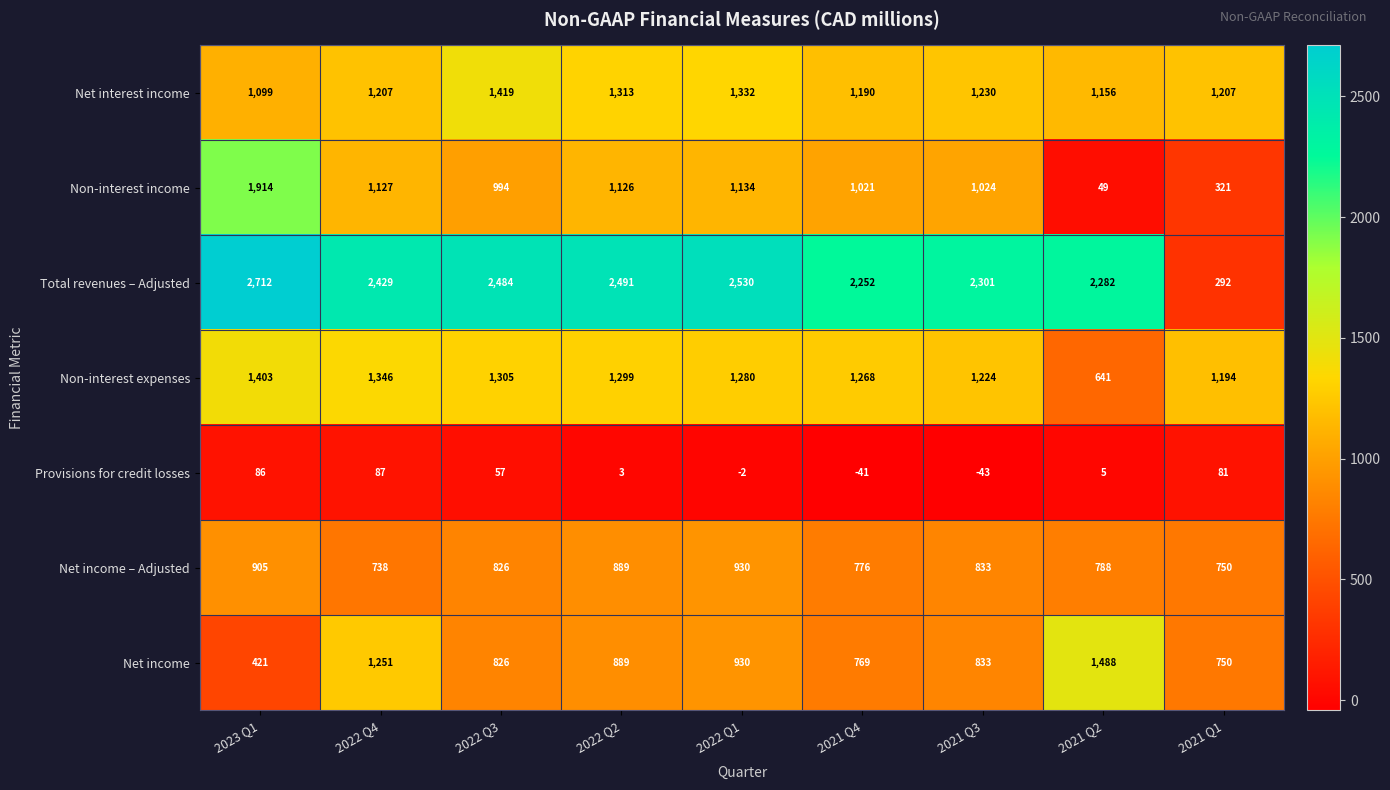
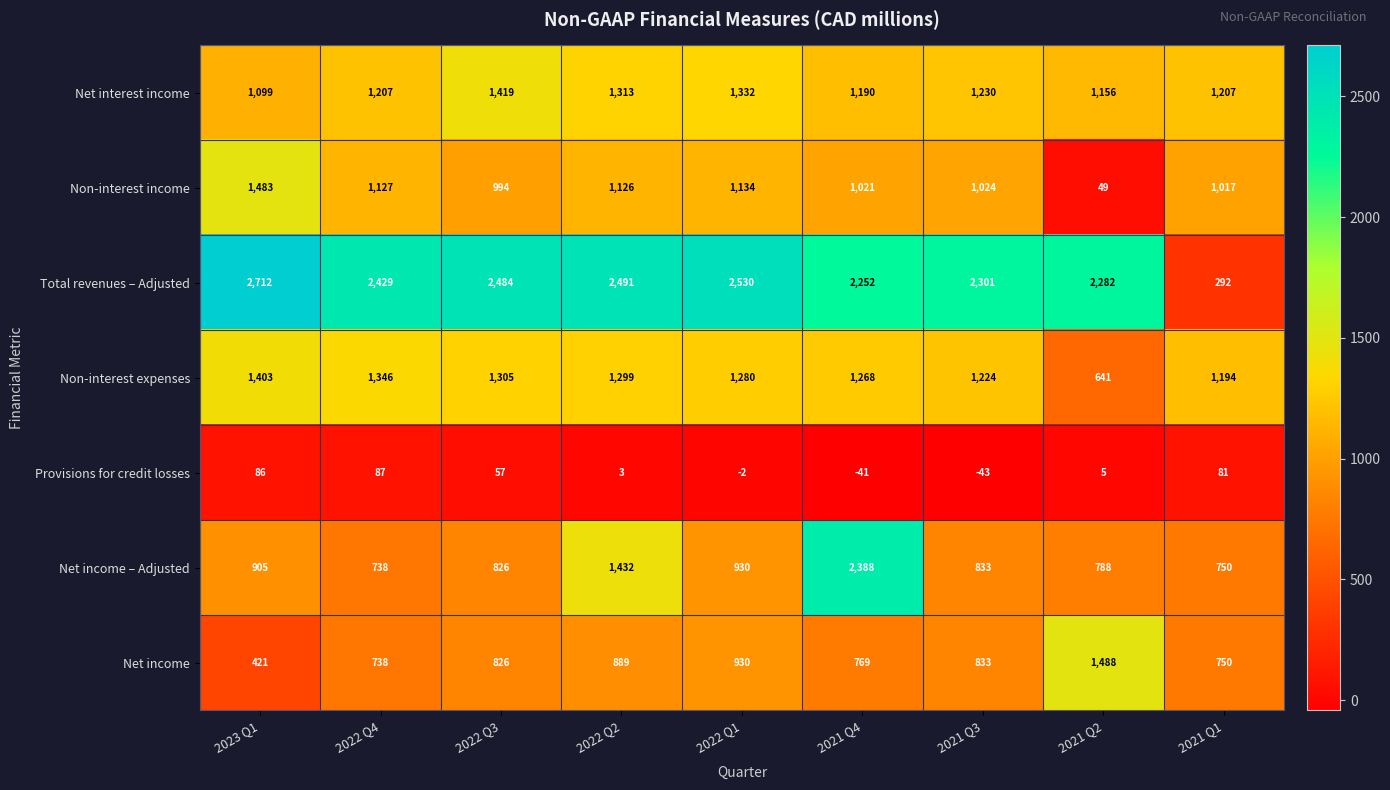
Non-interest income, 2023 Q1: 1,914 -> 1,483
Non-interest income, 2021 Q1: 321 -> 1,017
Net income – Adjusted, 2022 Q2: 889 -> 1,432
Net income – Adjusted, 2021 Q4: 776 -> 2,388
Net income, 2022 Q4: 1,251 -> 738
